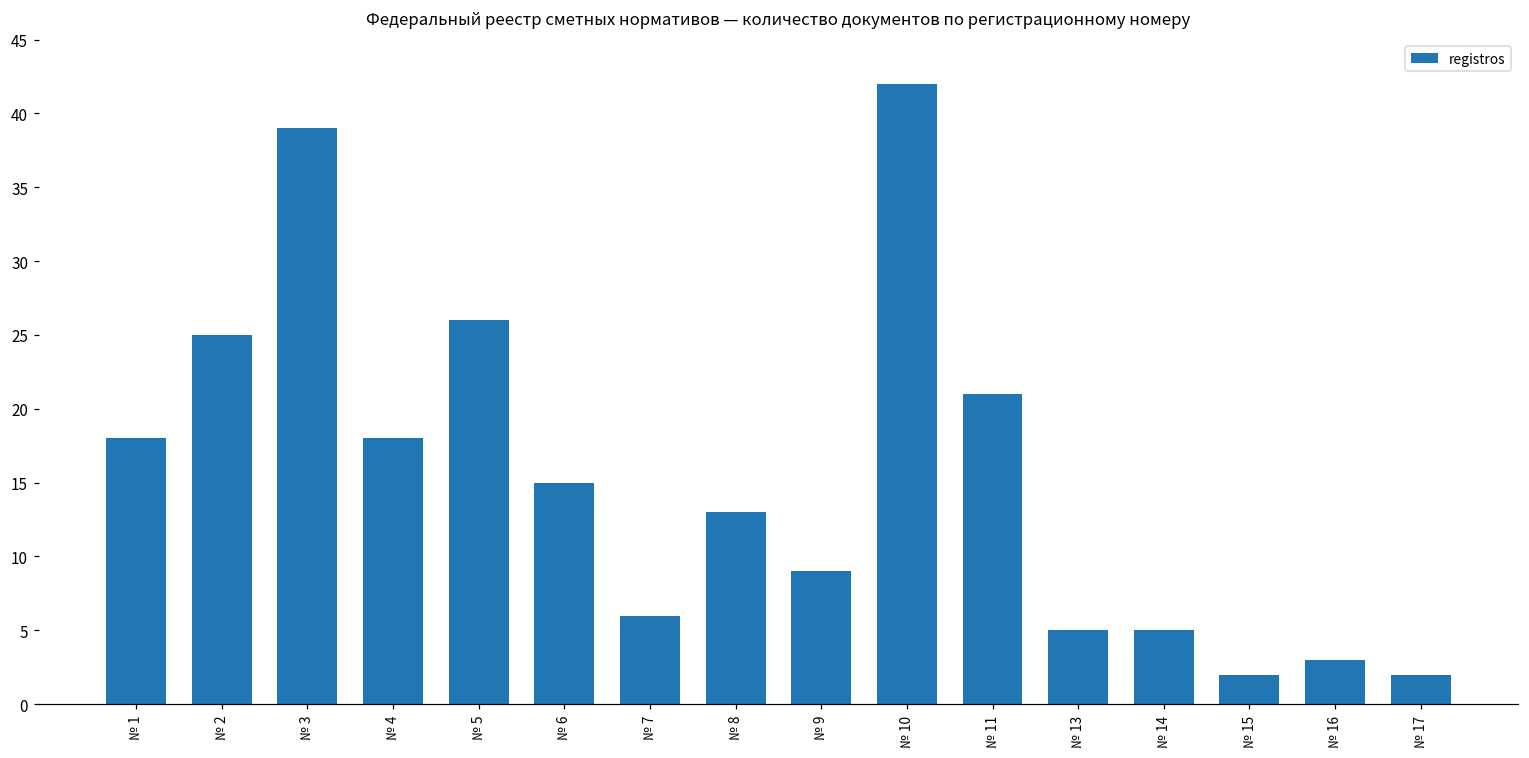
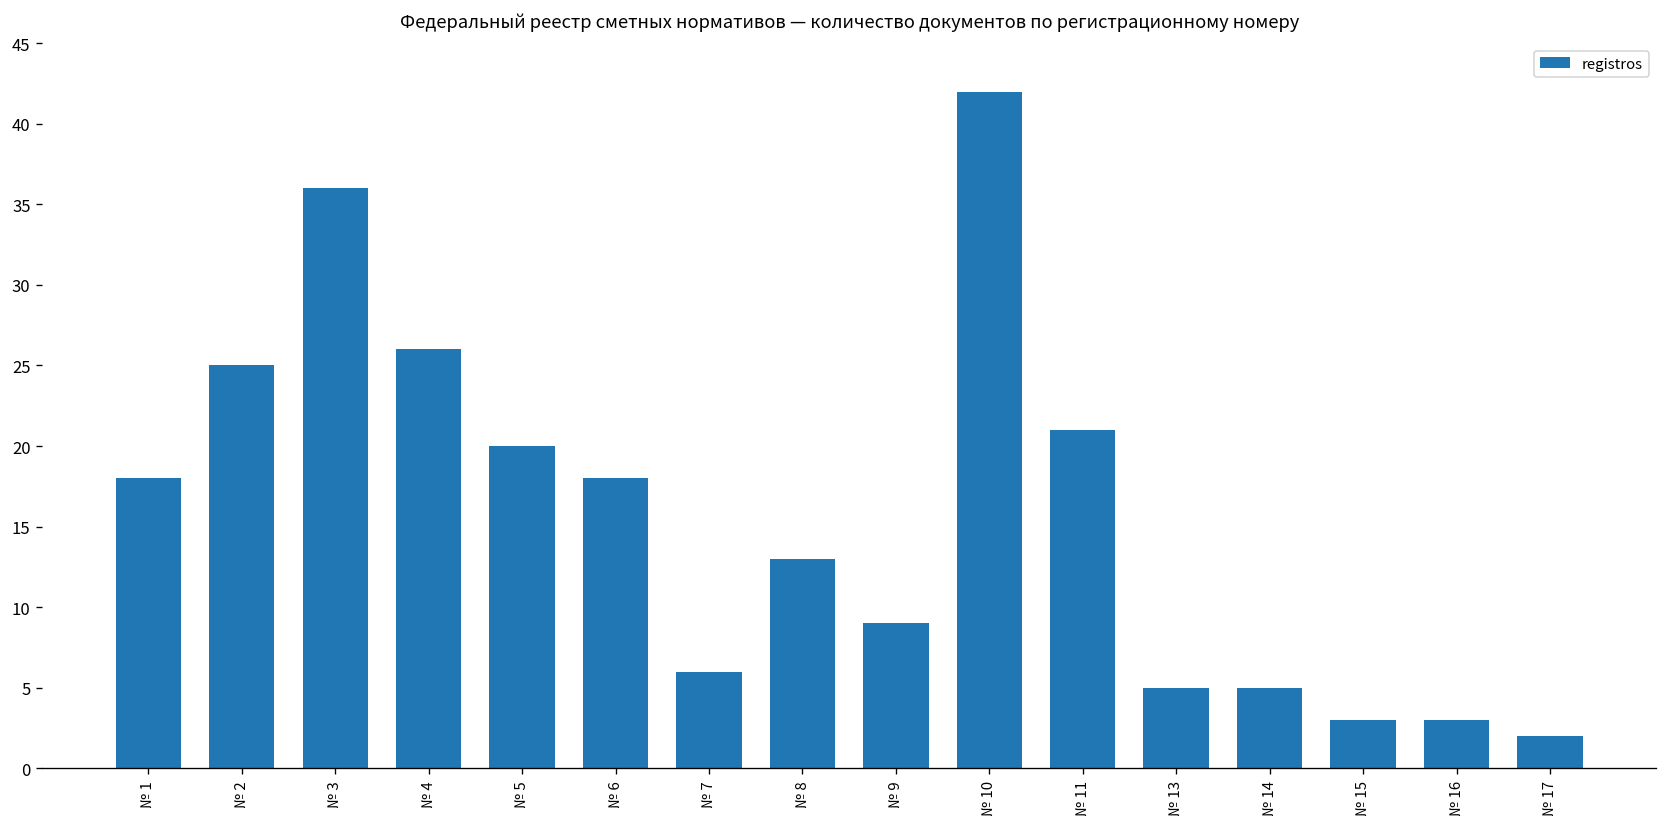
№ 3: 39 -> 36
№ 4: 18 -> 26
№ 5: 26 -> 20
№ 6: 15 -> 18
№ 15: 2 -> 3
